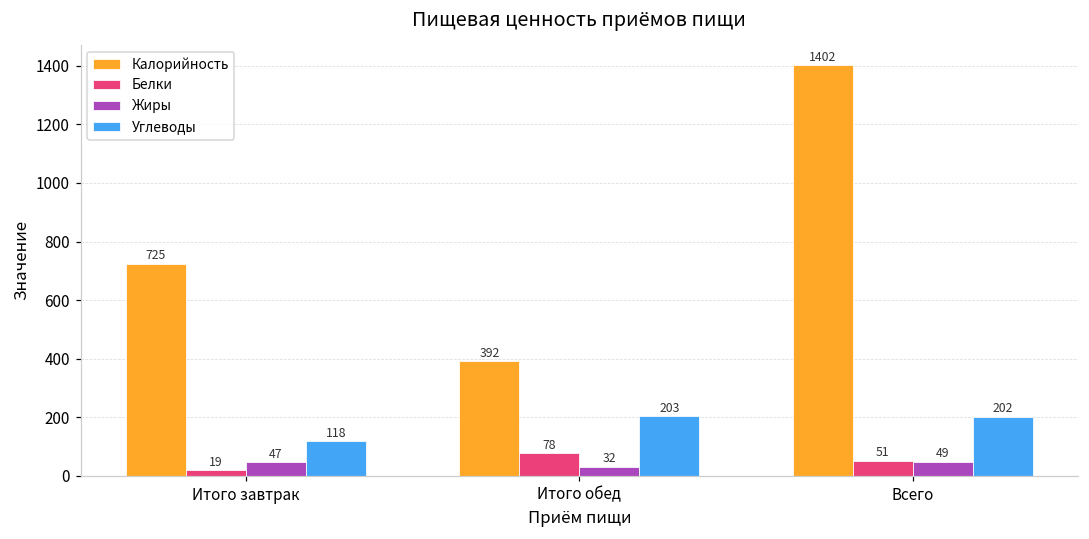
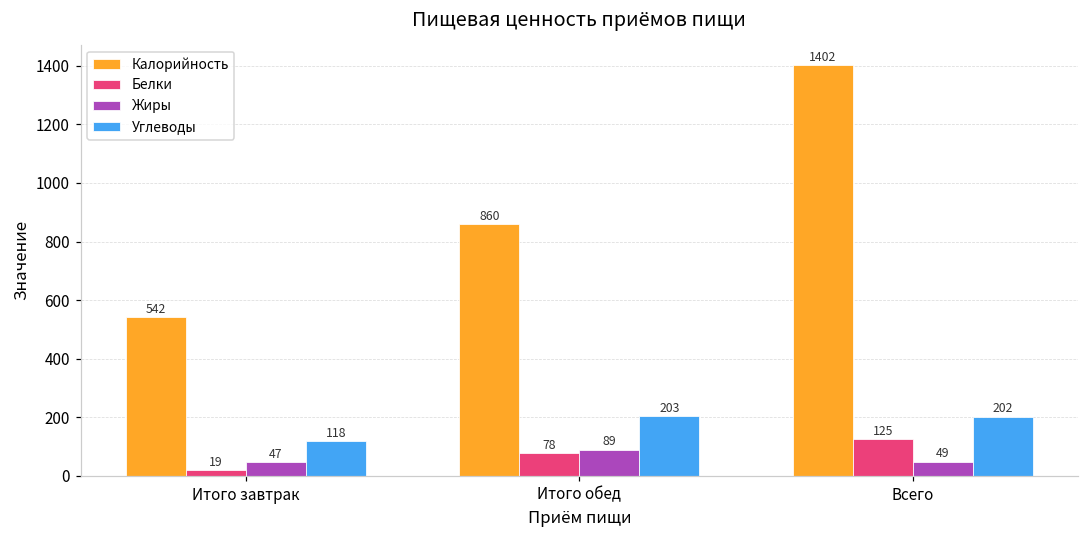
Калорийность, Итого завтрак: 725 -> 542
Калорийность, Итого обед: 392 -> 860
Жиры, Итого обед: 32 -> 89
Белки, Всего: 51 -> 125
